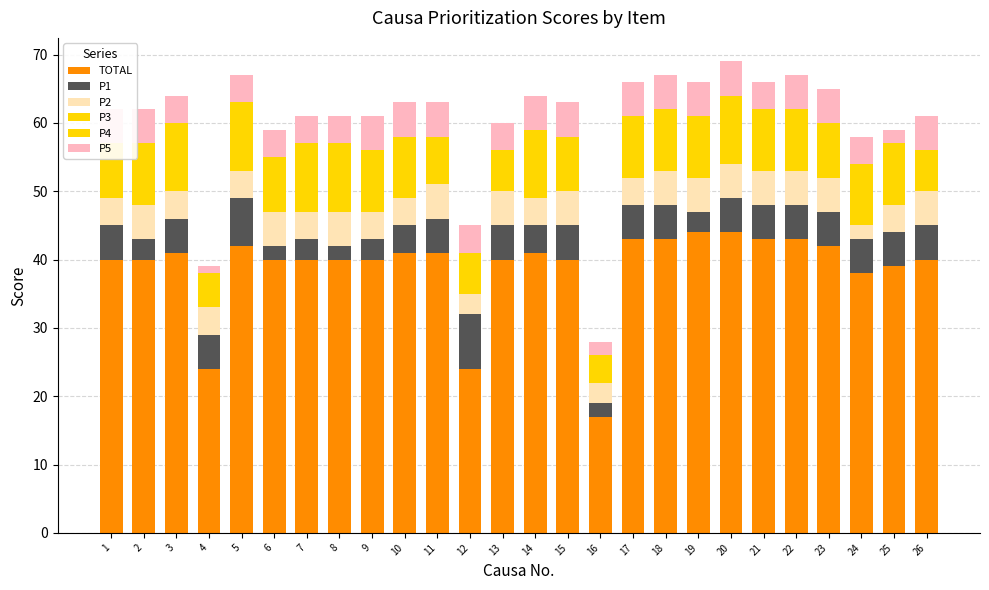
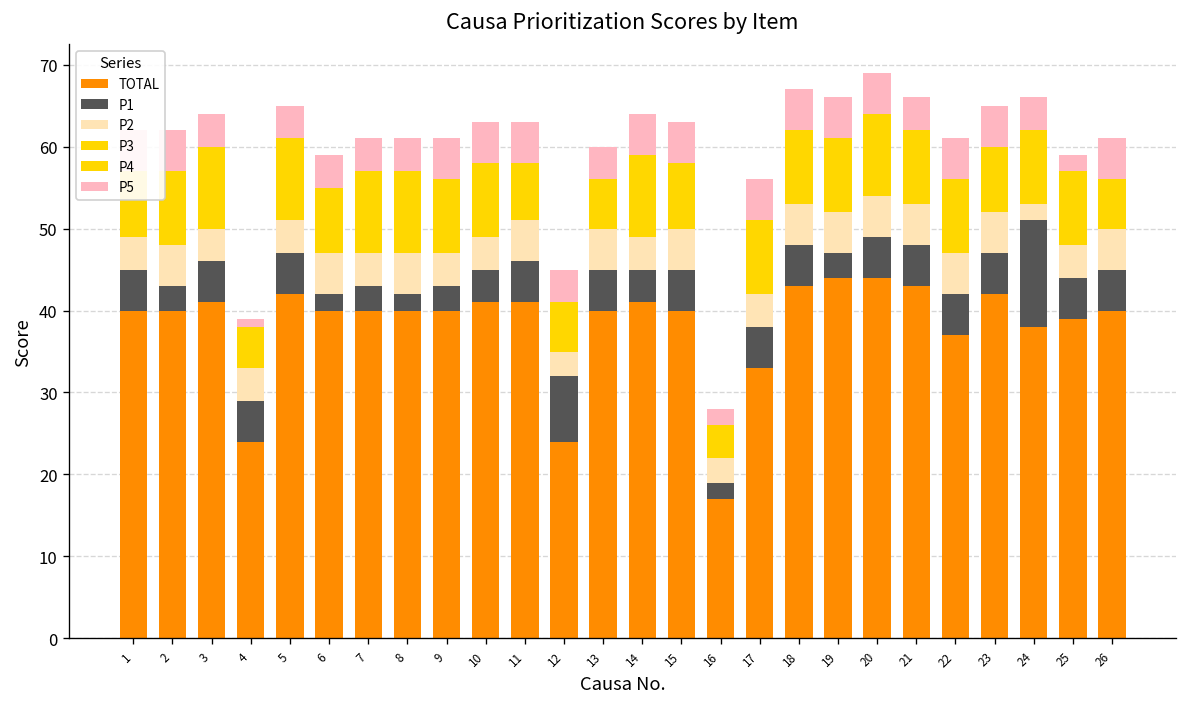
P1, 5: 7 -> 5
TOTAL, 17: 43 -> 33
TOTAL, 22: 43 -> 37
P1, 24: 5 -> 13
